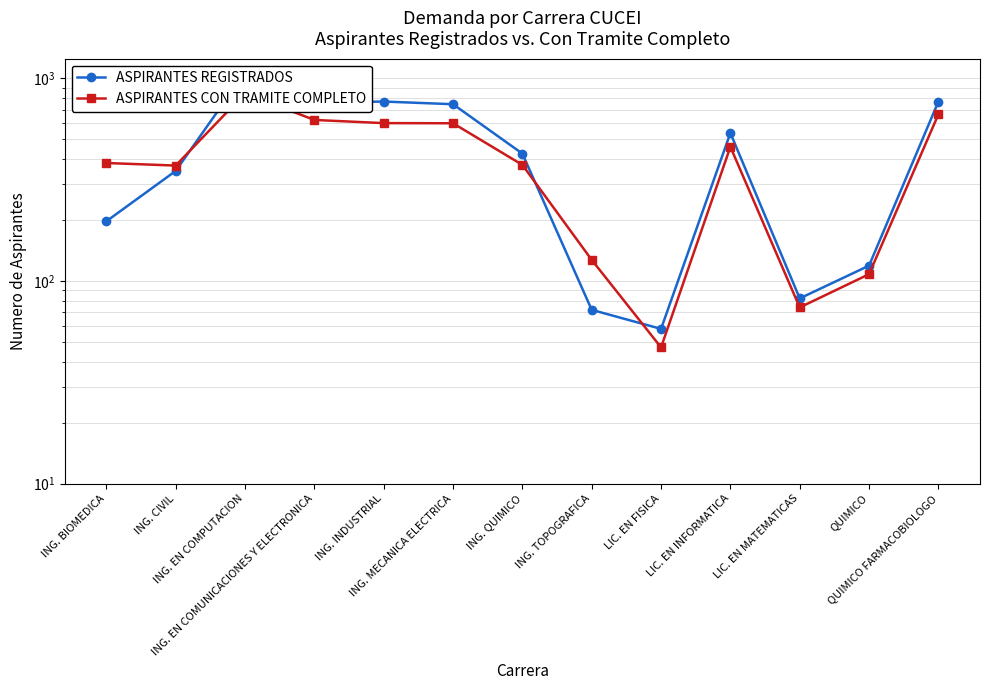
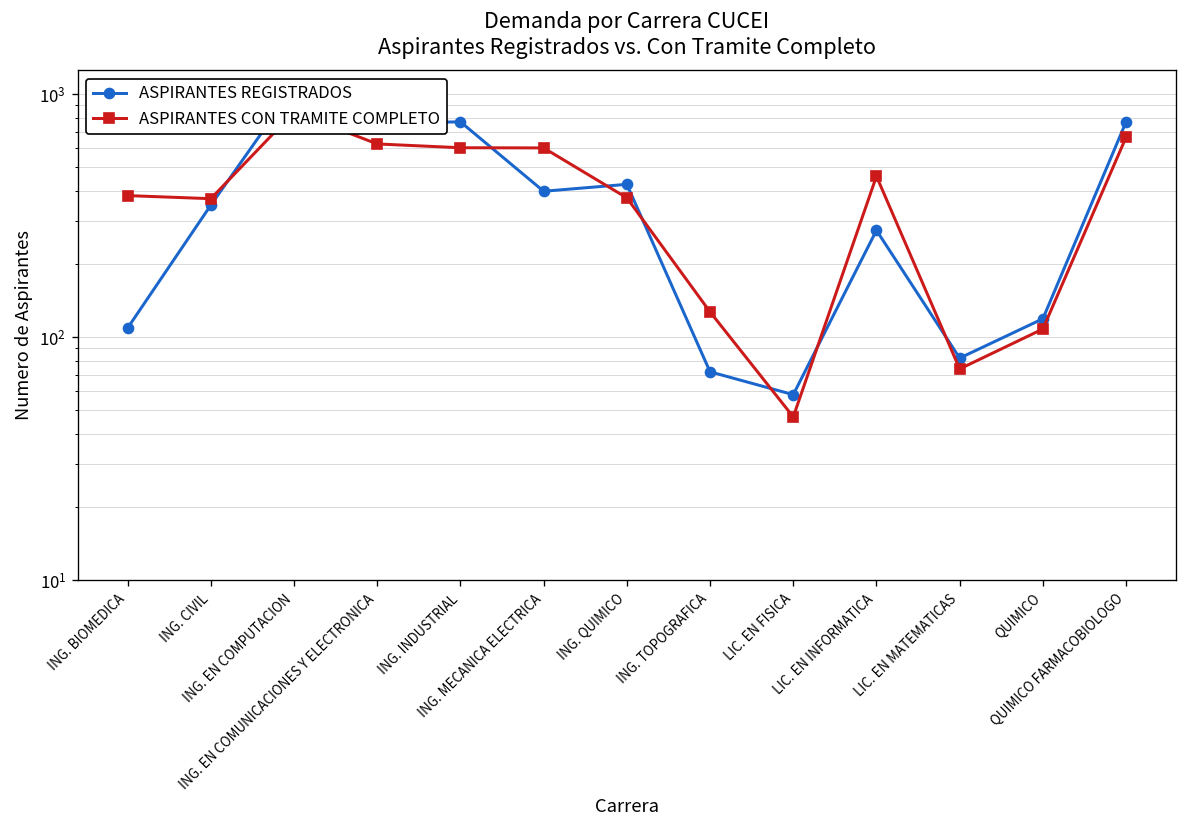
ASPIRANTES REGISTRADOS, ING. BIOMEDICA: 200 -> 110
ASPIRANTES REGISTRADOS, ING. MECANICA ELECTRICA: 750 -> 400
ASPIRANTES REGISTRADOS, LIC. EN INFORMATICA: 540 -> 280
